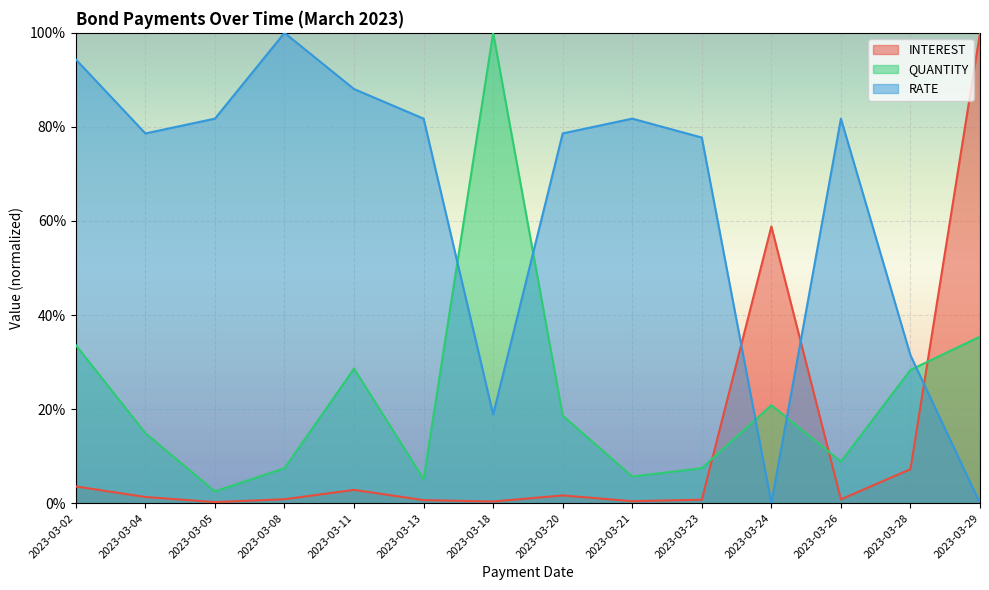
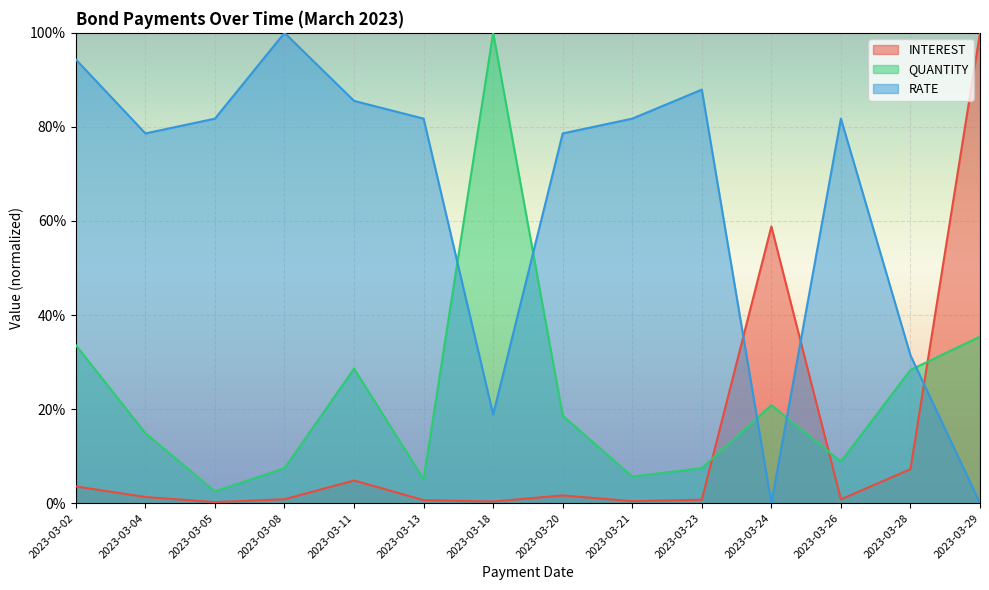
INTEREST, 2023-03-11: 3% -> 5%
RATE, 2023-03-11: 88% -> 86%
RATE, 2023-03-23: 78% -> 88%
